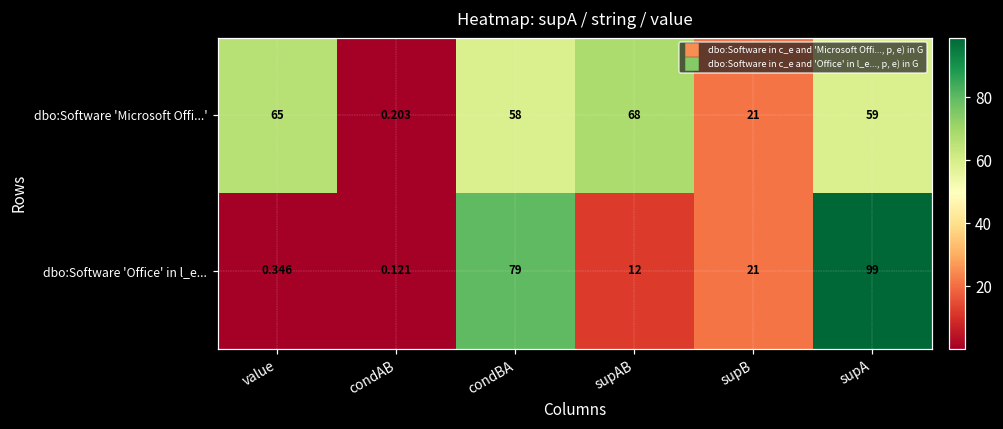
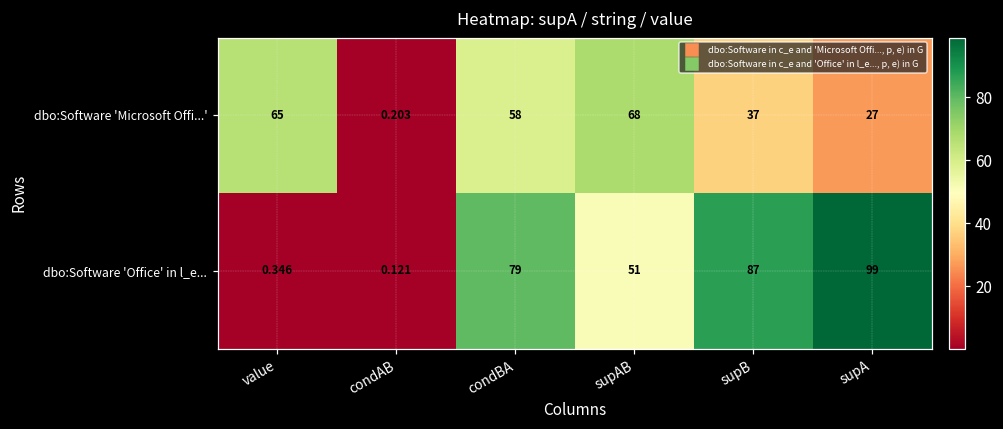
dbo:Software 'Microsoft Offi...', supB: 21 -> 37
dbo:Software 'Microsoft Offi...', supA: 59 -> 27
dbo:Software 'Office' in l_e..., supAB: 12 -> 51
dbo:Software 'Office' in l_e..., supB: 21 -> 87
